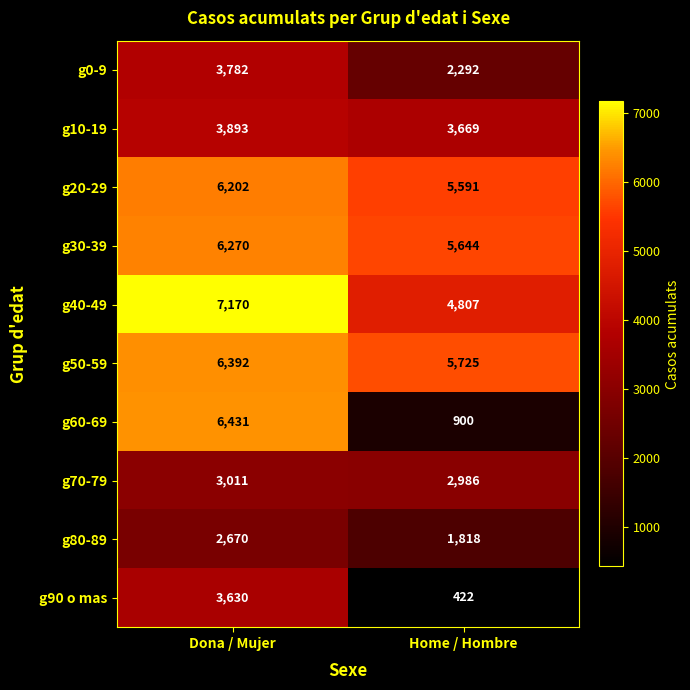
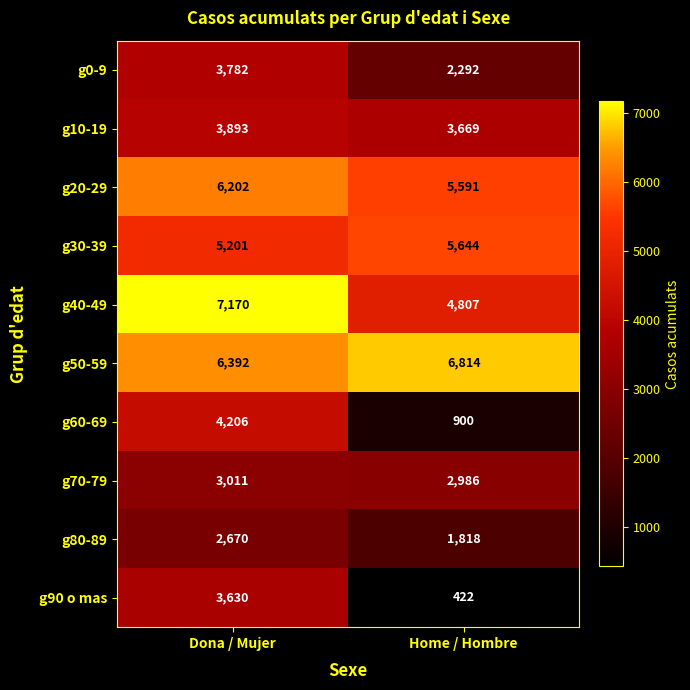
g30-39, Dona / Mujer: 6,270 -> 5,201
g50-59, Home / Hombre: 5,725 -> 6,814
g60-69, Dona / Mujer: 6,431 -> 4,206
